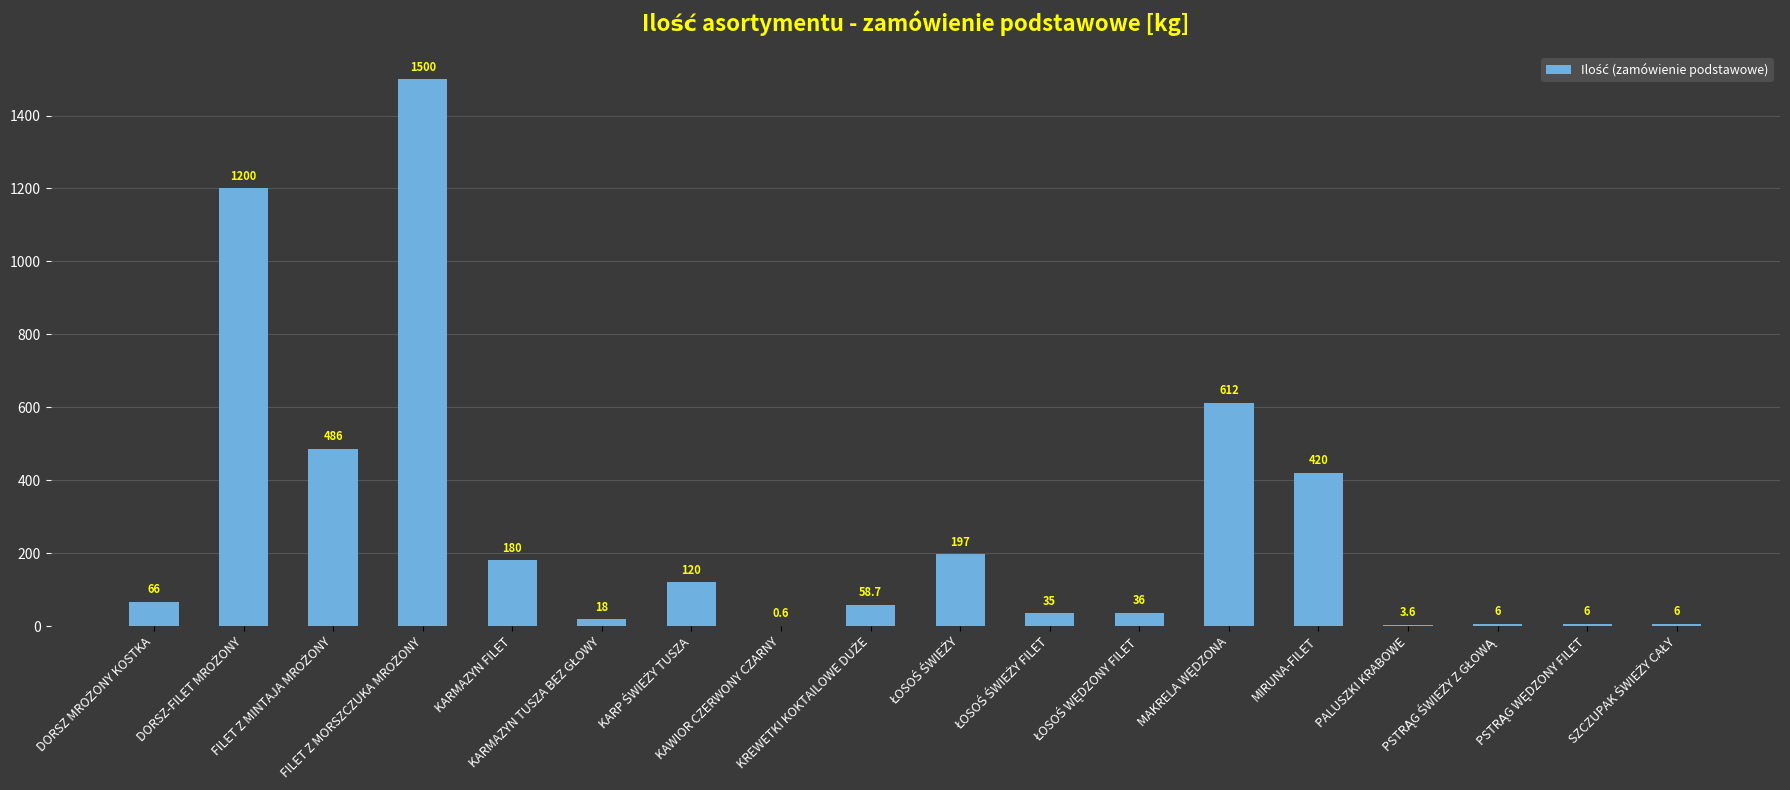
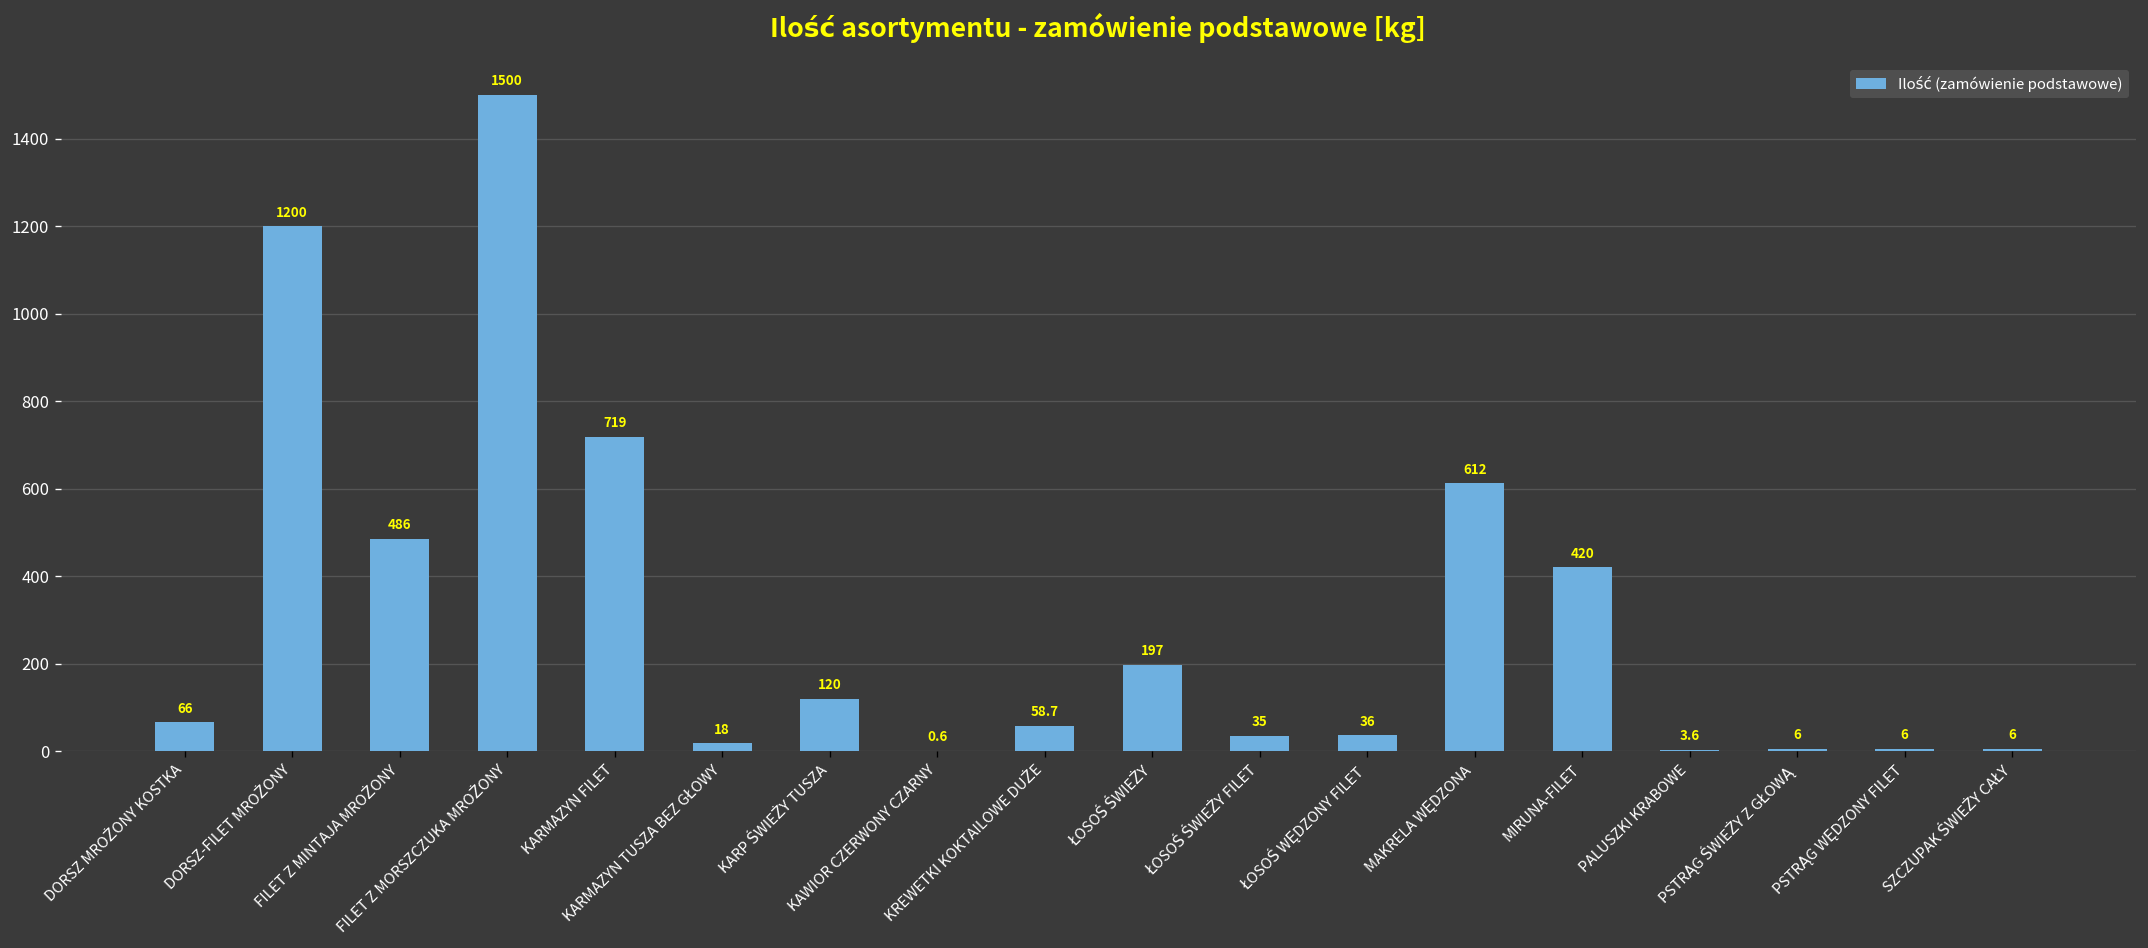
KARMAZYN FILET: 180 -> 719
